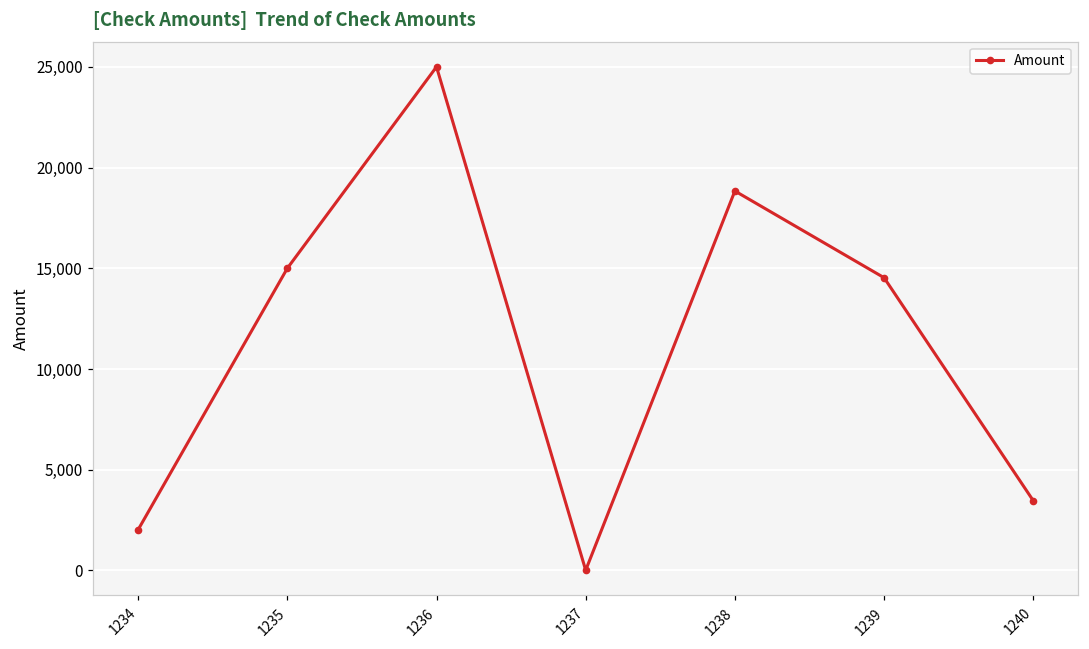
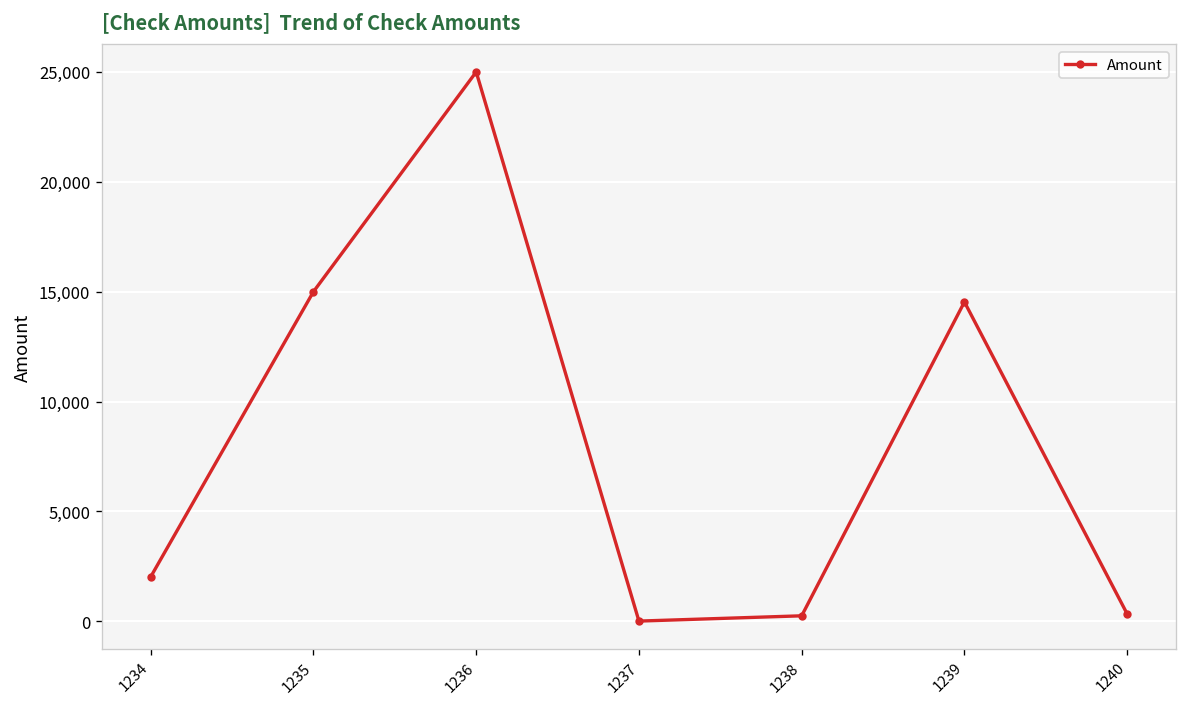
1238: 18,800 -> 300
1240: 3,500 -> 300
